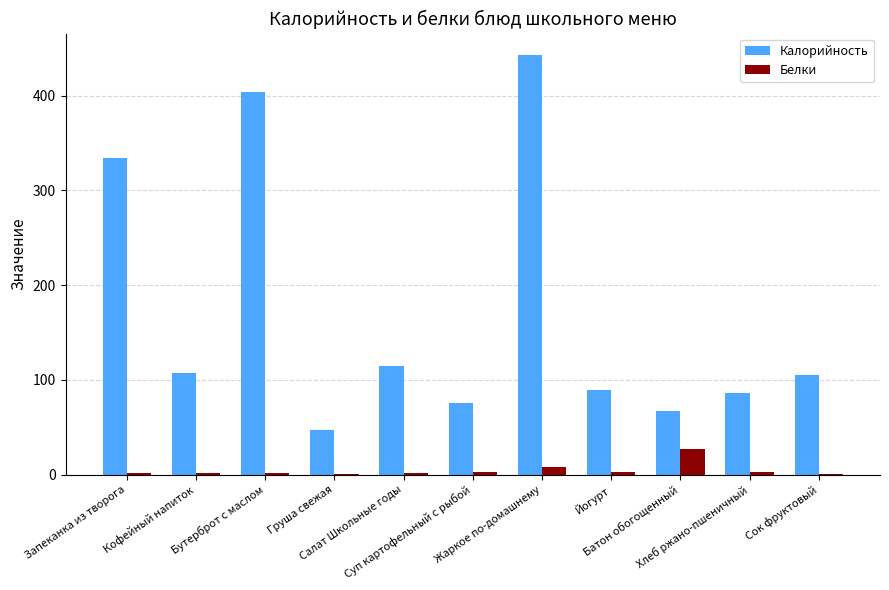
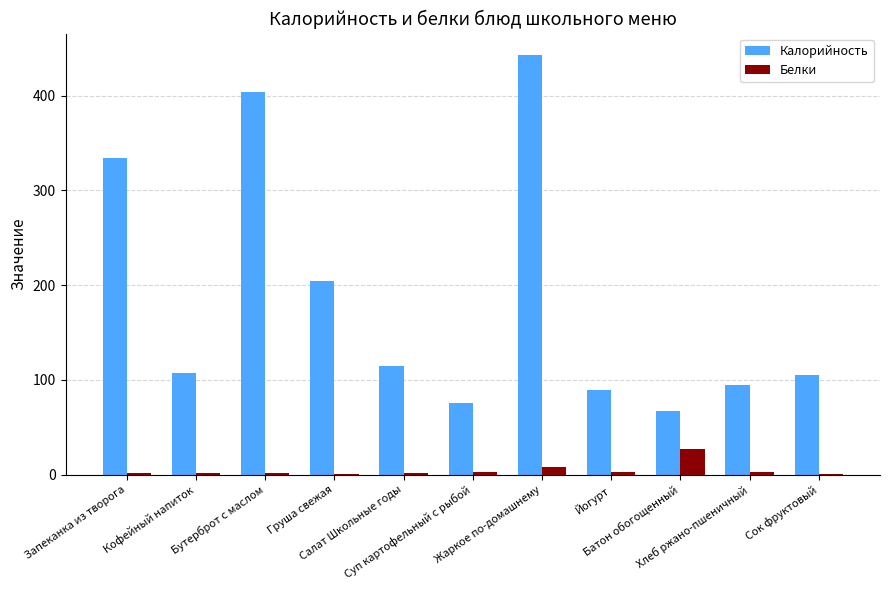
Калорийность, Груша свежая: 50 -> 200
Калорийность, Хлеб ржано-пшеничный: 90 -> 100
